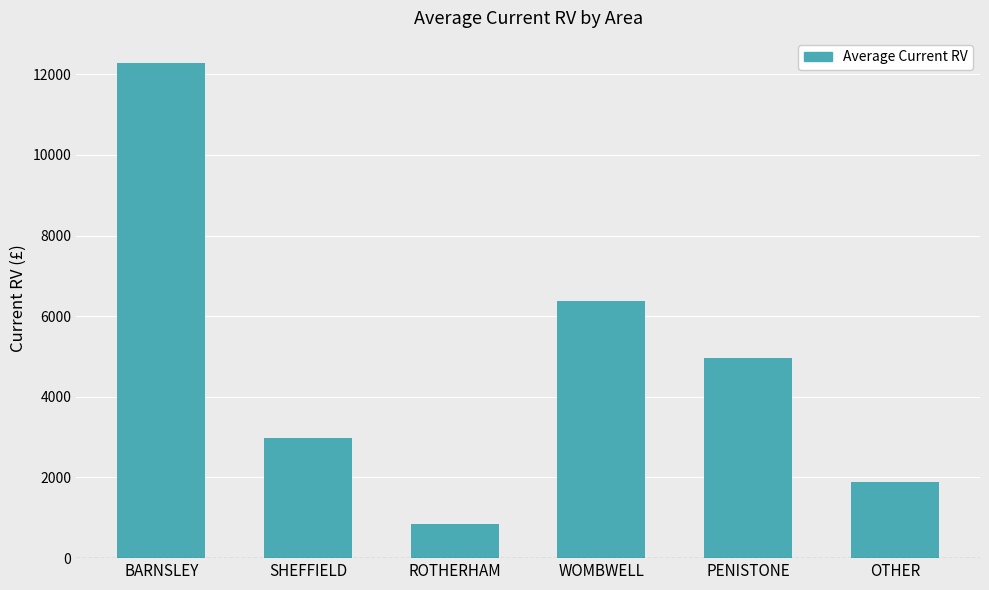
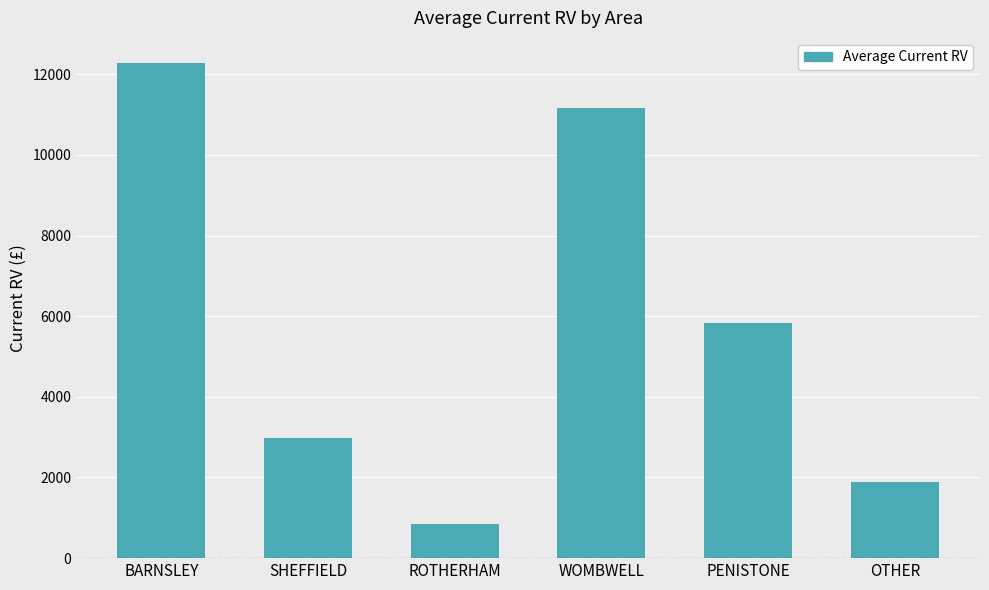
WOMBWELL: 6400 -> 11200
PENISTONE: 5000 -> 5800
